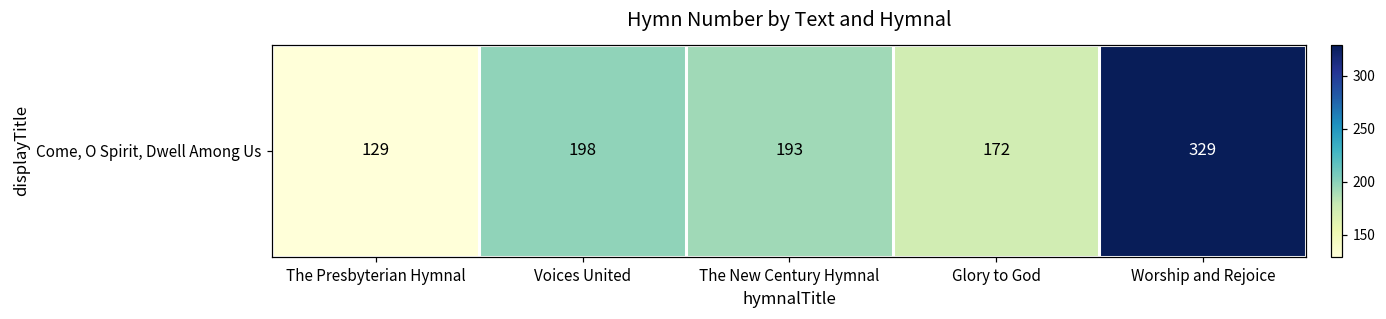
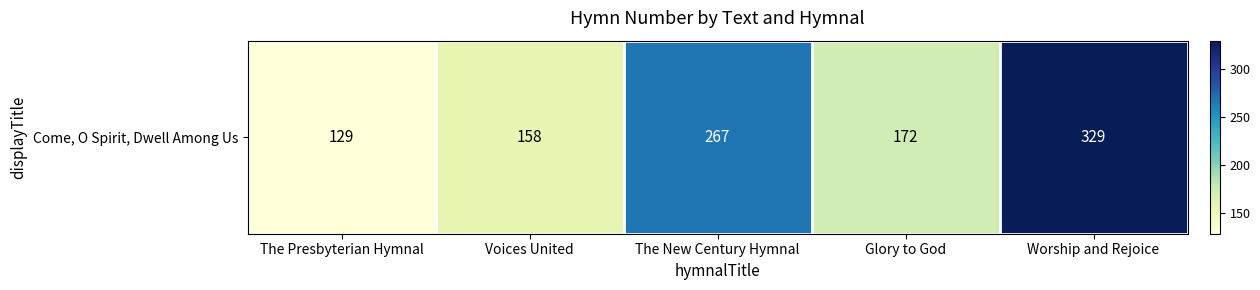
Come, O Spirit, Dwell Among Us, Voices United: 198 -> 158
Come, O Spirit, Dwell Among Us, The New Century Hymnal: 193 -> 267
